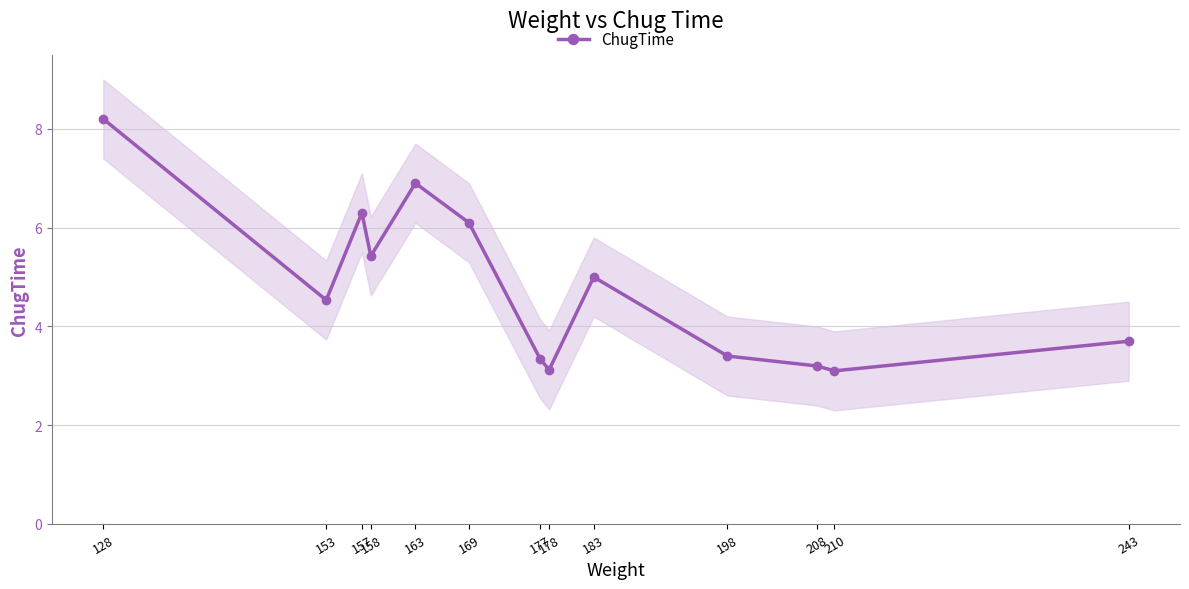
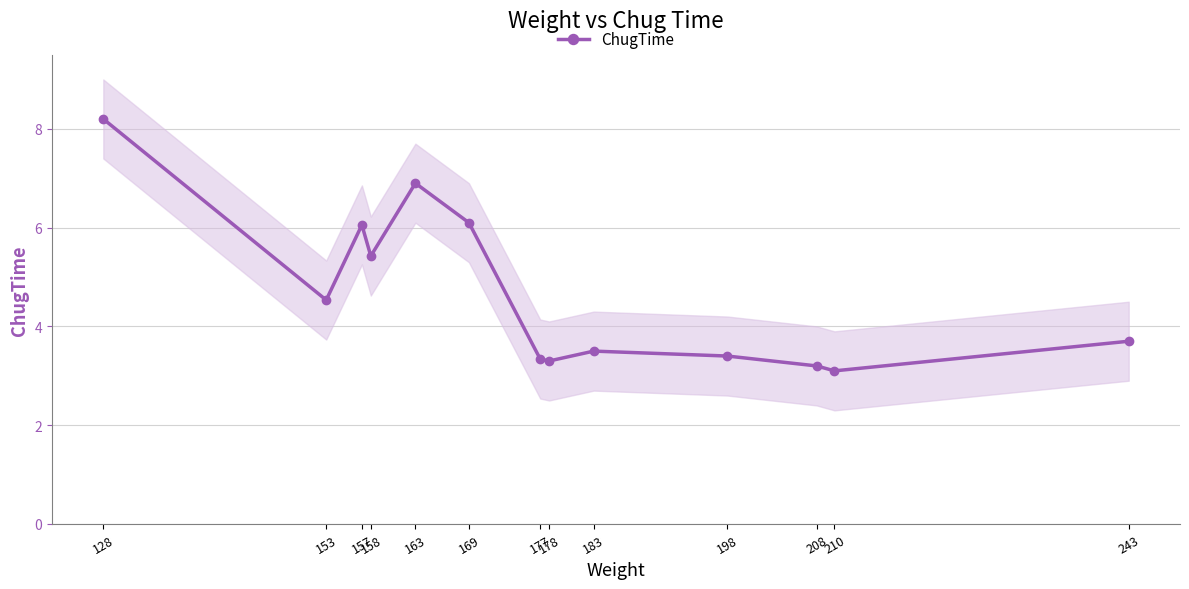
ChugTime, 157: 6.3 -> 6.1
ChugTime, 178: 3.1 -> 3.3
ChugTime, 183: 5.0 -> 3.5
